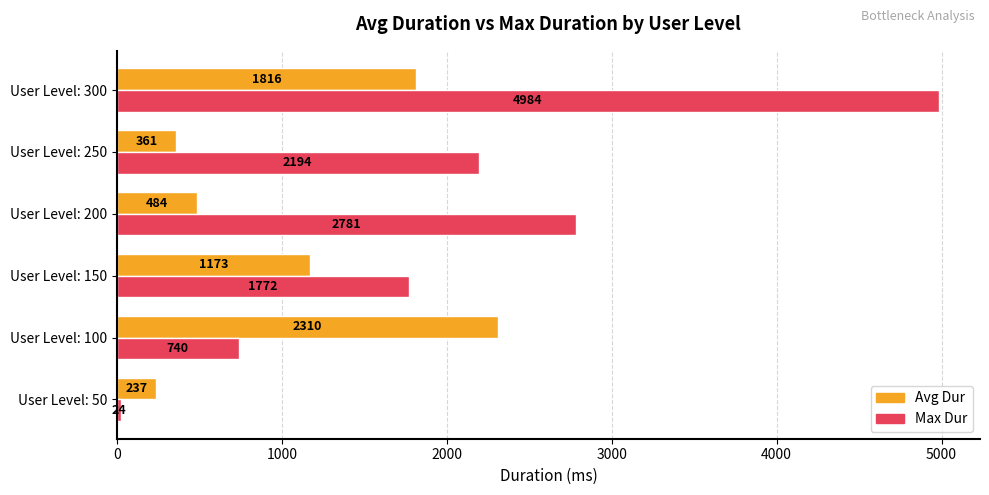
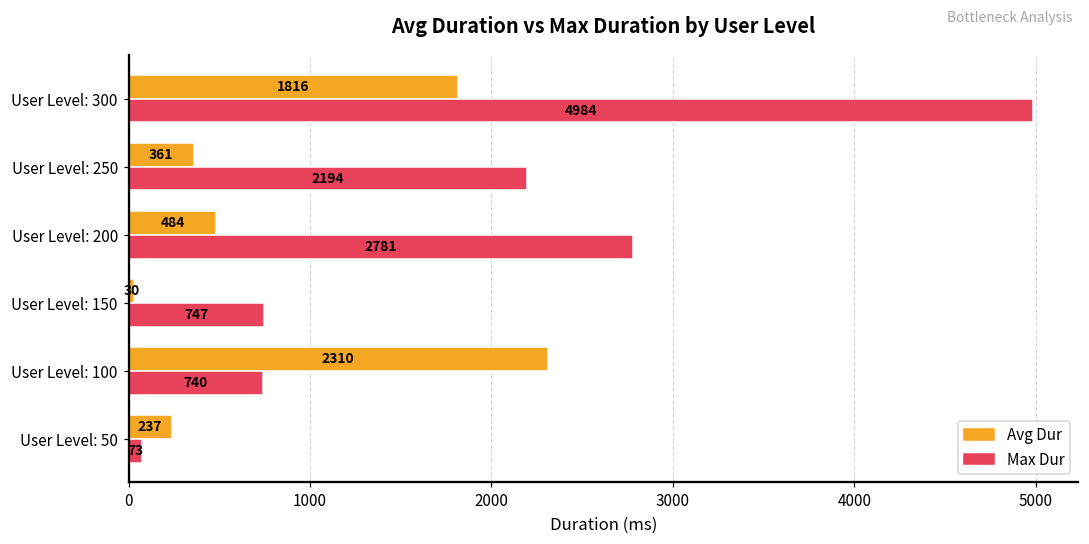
Avg Dur, User Level: 150: 1173 -> 30
Max Dur, User Level: 150: 1772 -> 747
Max Dur, User Level: 50: 24 -> 73
